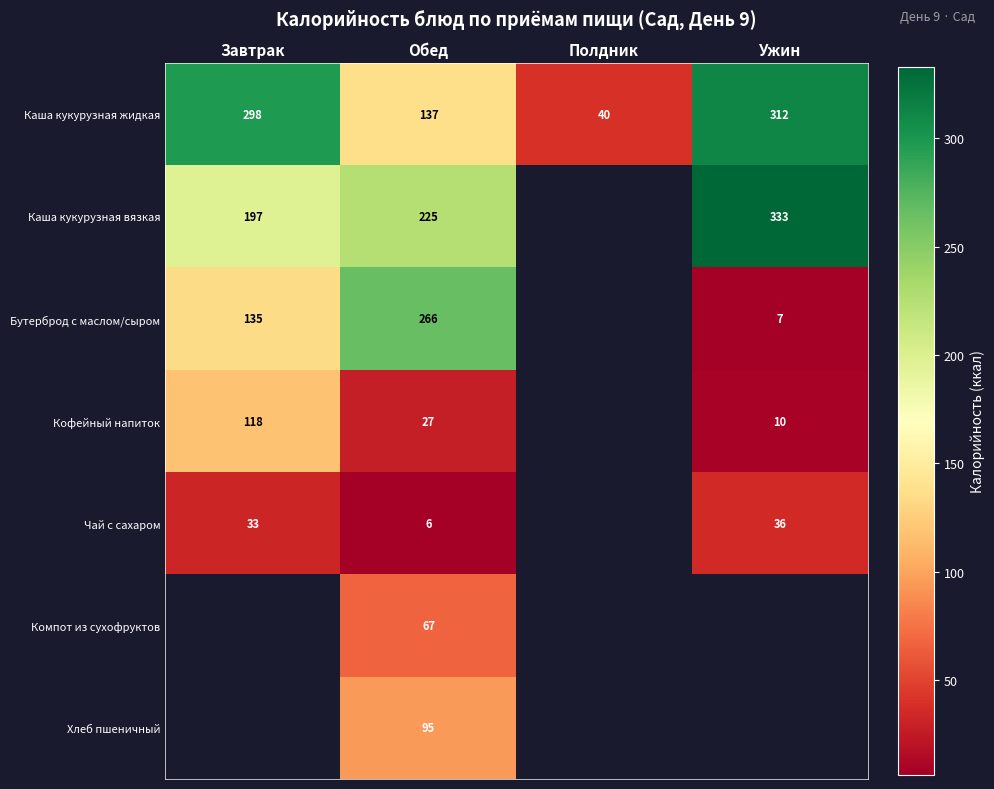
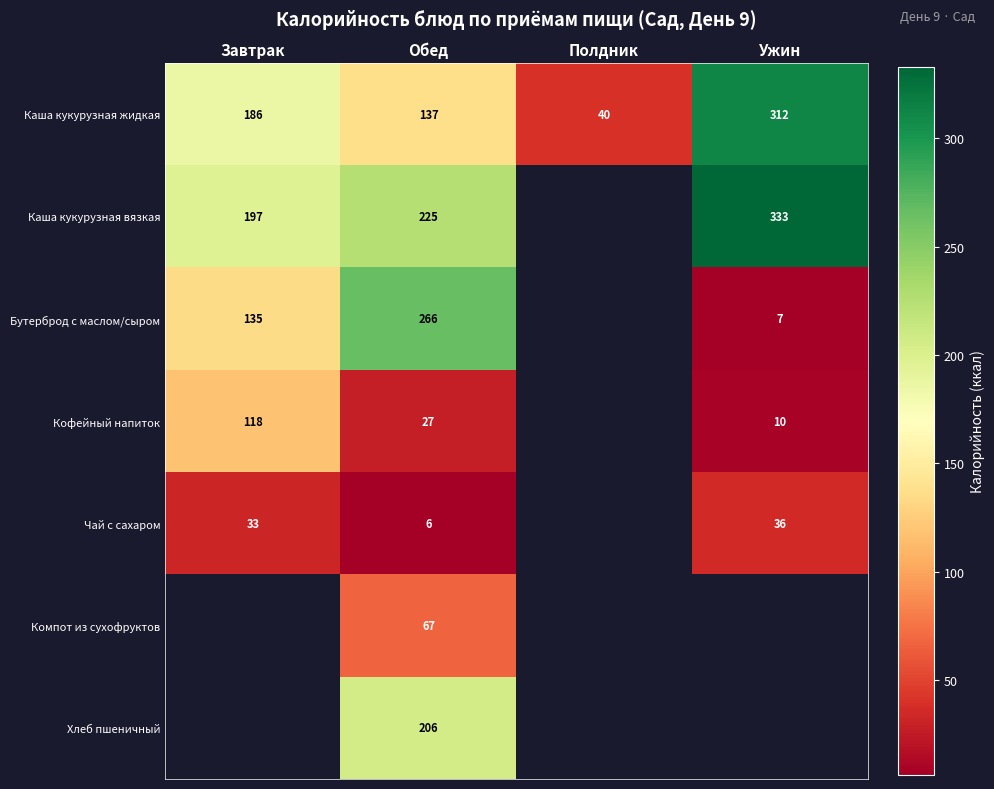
Каша кукурузная жидкая, Завтрак: 298 -> 186
Хлеб пшеничный, Обед: 95 -> 206
